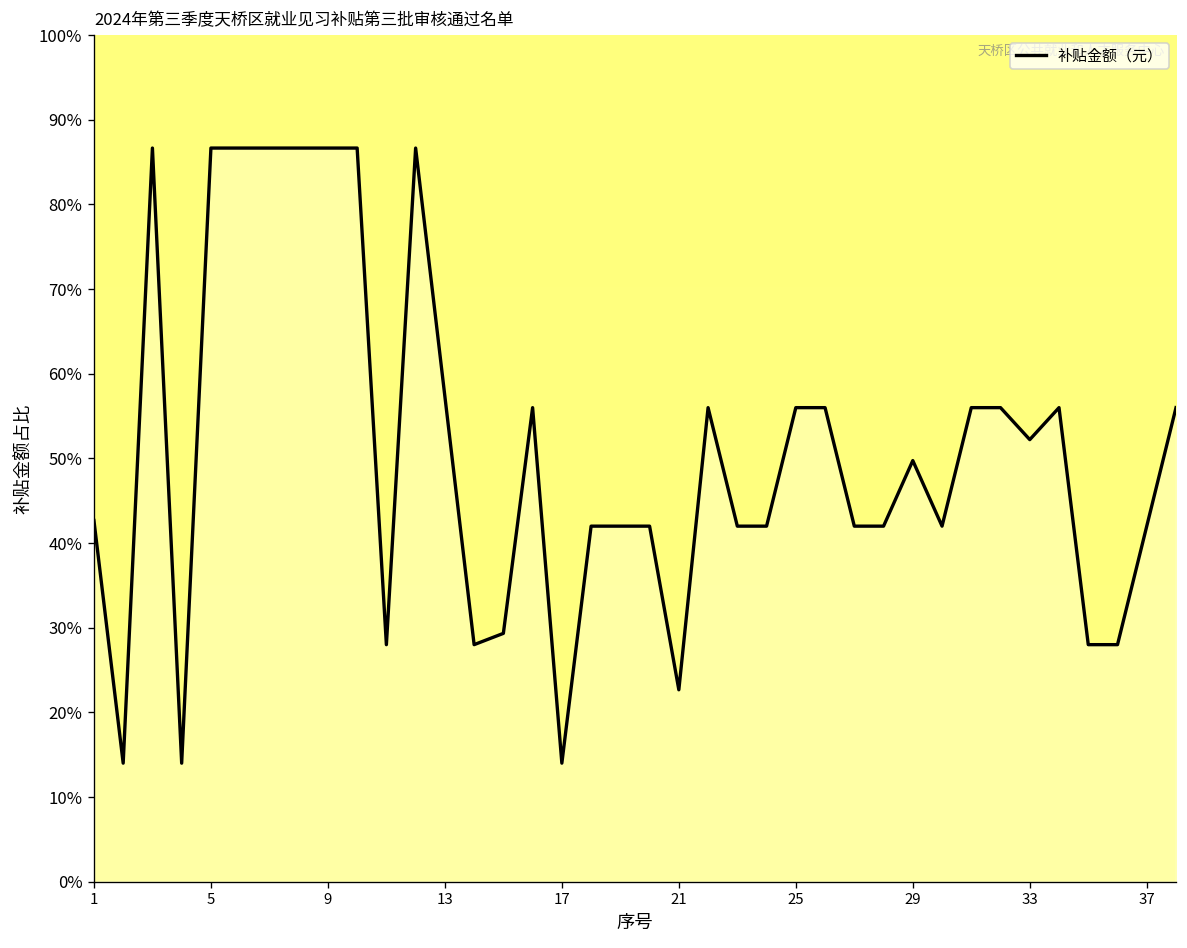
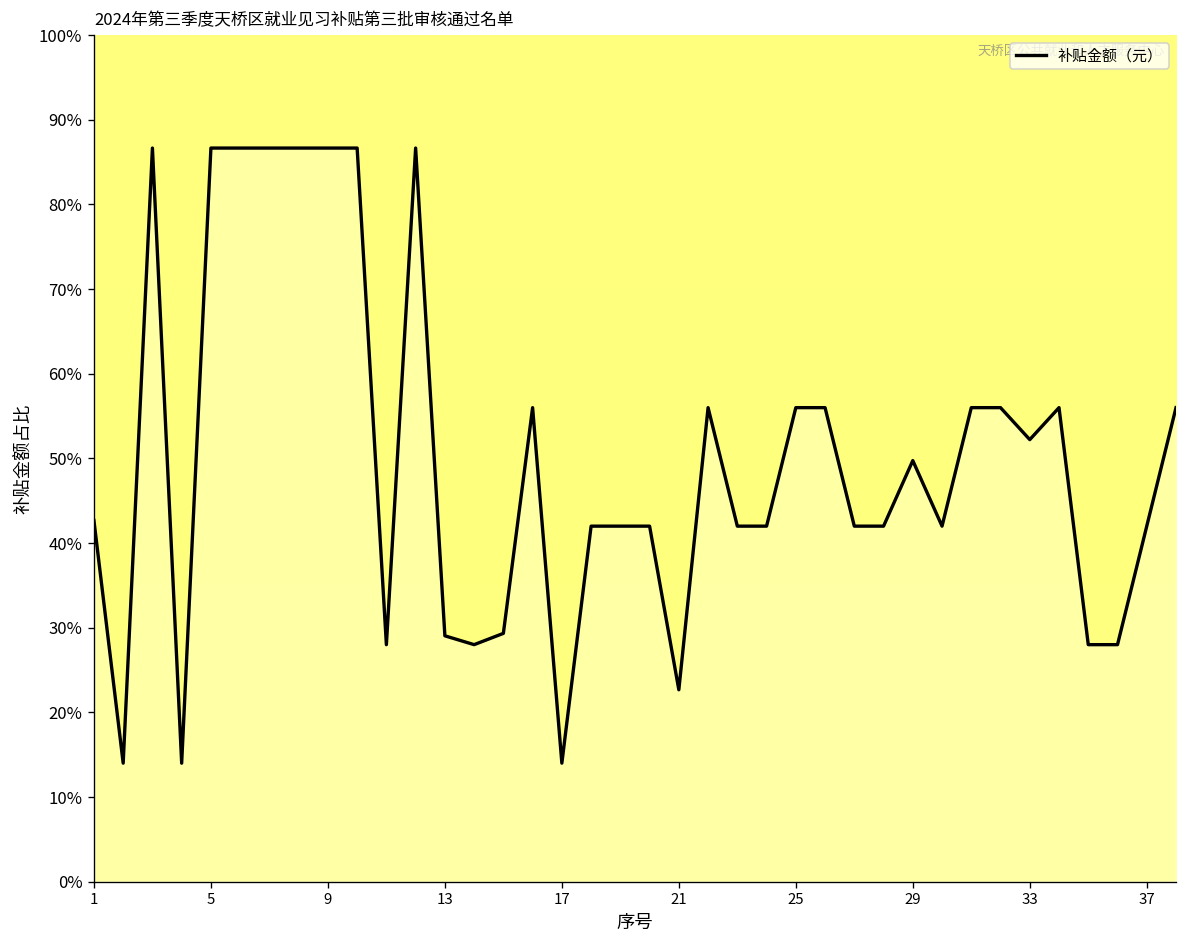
13: 57% -> 29%
